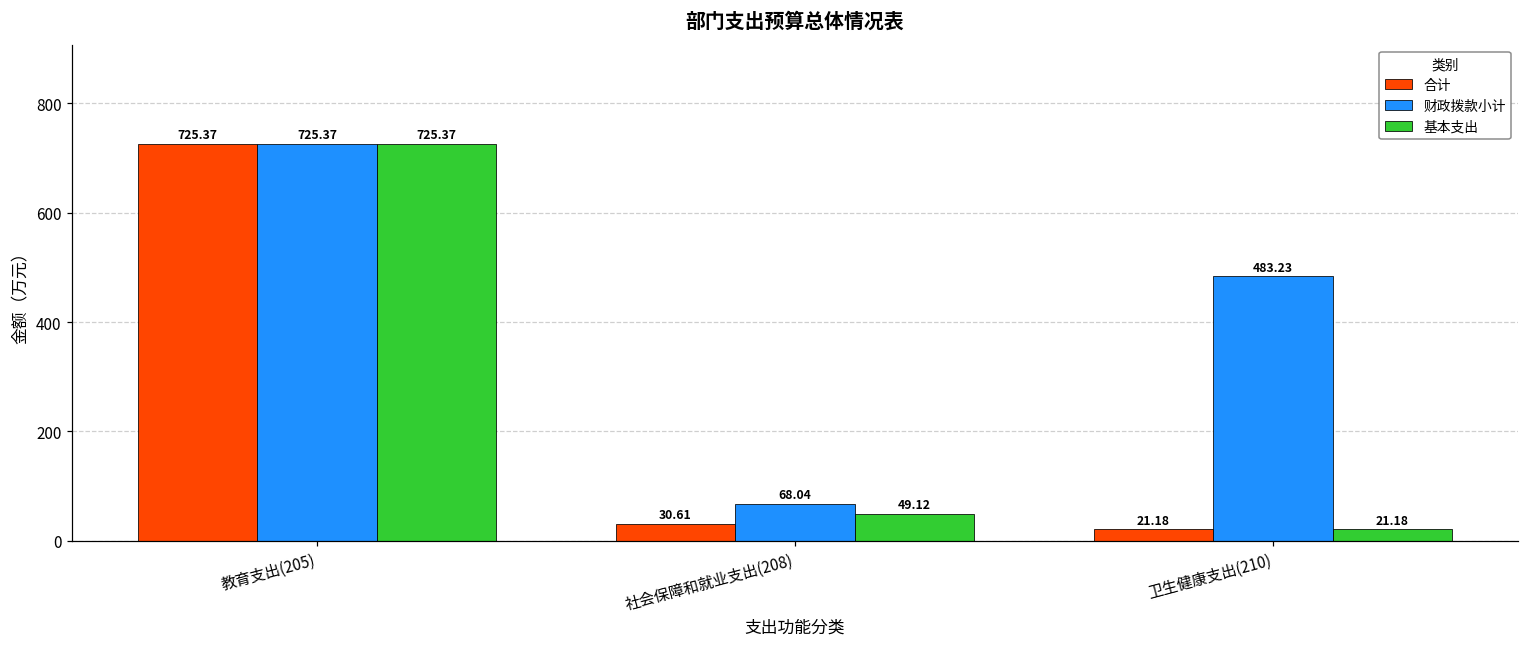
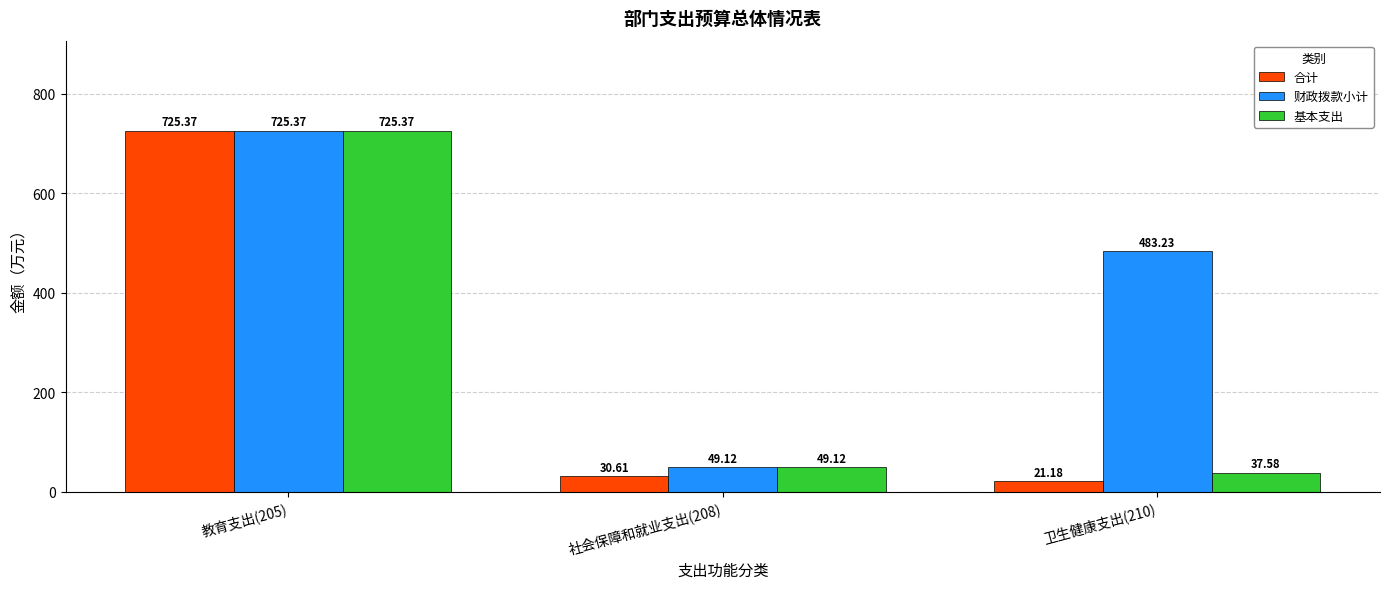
财政拨款小计, 社会保障和就业支出(208): 68.04 -> 49.12
基本支出, 卫生健康支出(210): 21.18 -> 37.58
